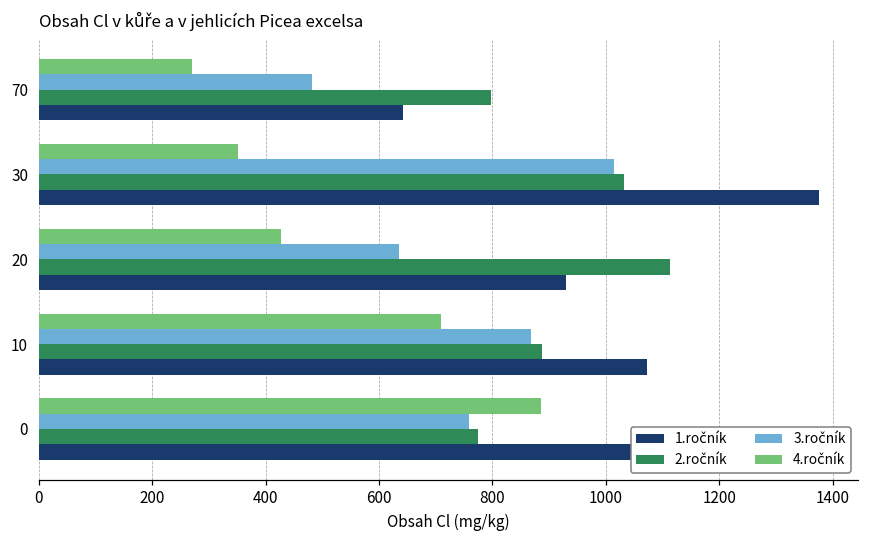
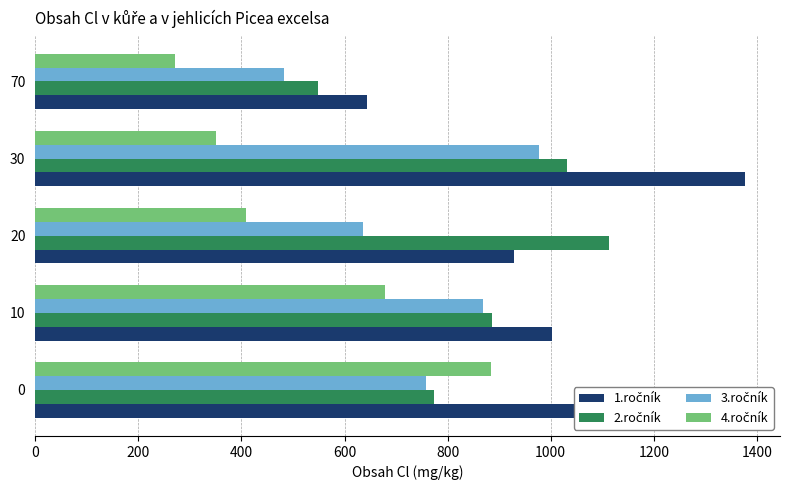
2.ročník, 70: 800 -> 550
3.ročník, 30: 1020 -> 980
4.ročník, 20: 430 -> 410
4.ročník, 10: 710 -> 680
1.ročník, 10: 1070 -> 1000
